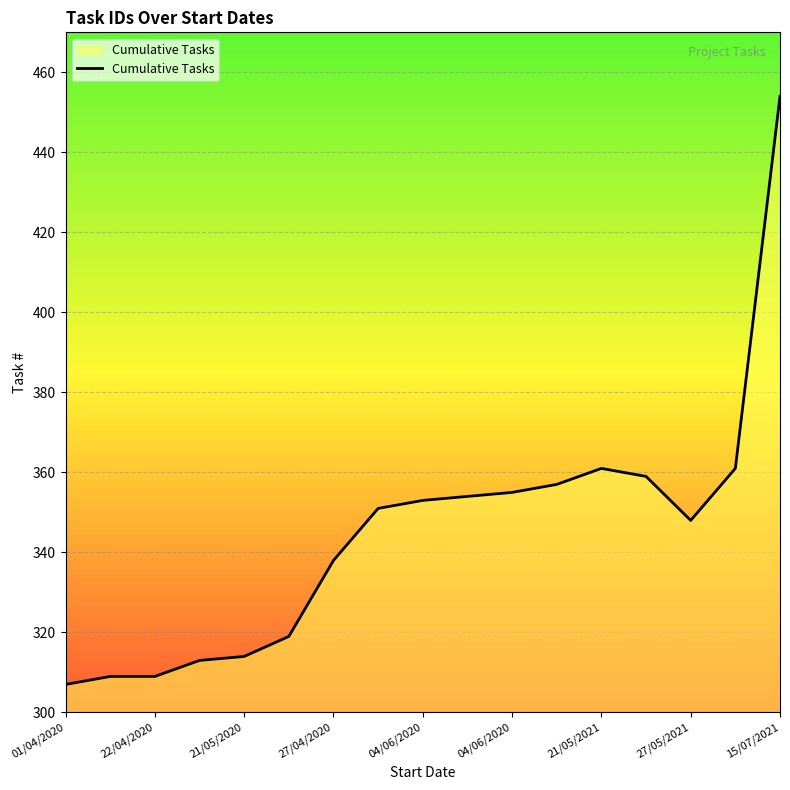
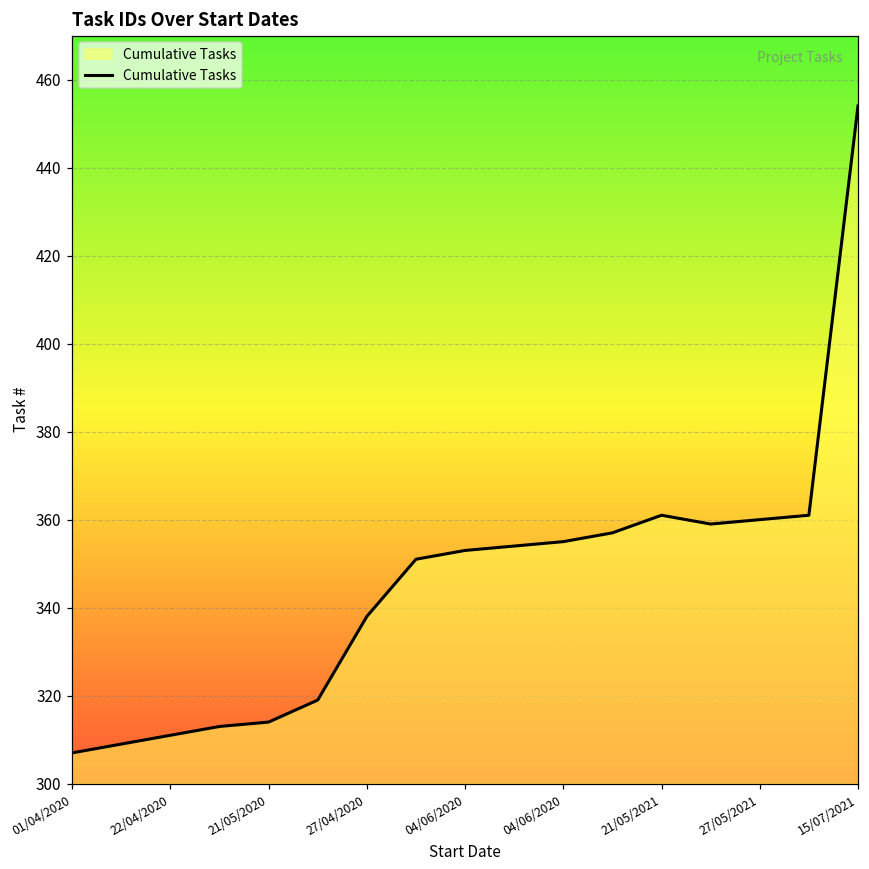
22/04/2020: 309 -> 311
27/05/2021: 348 -> 360
